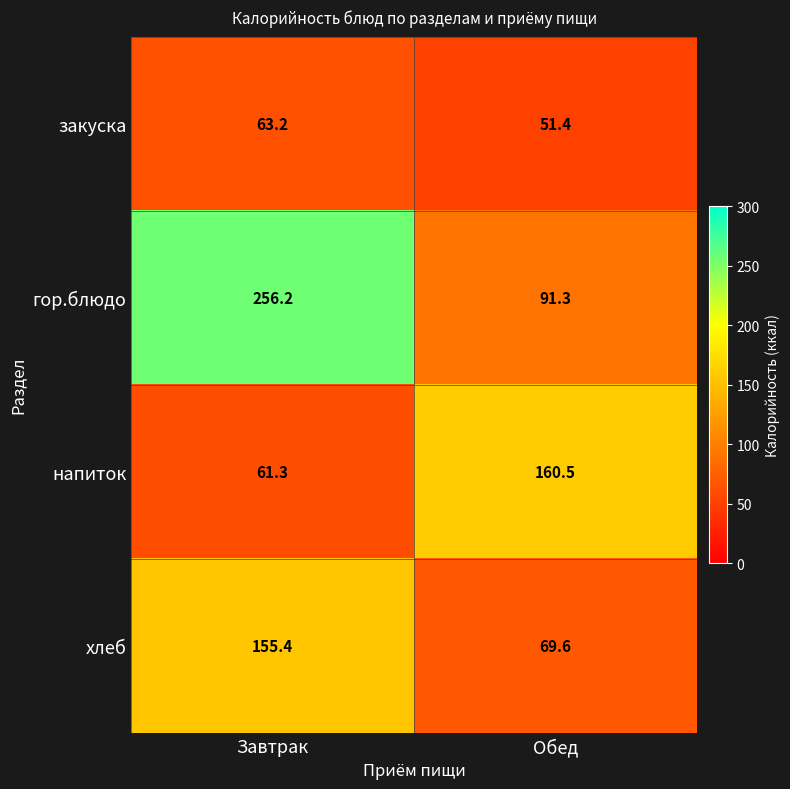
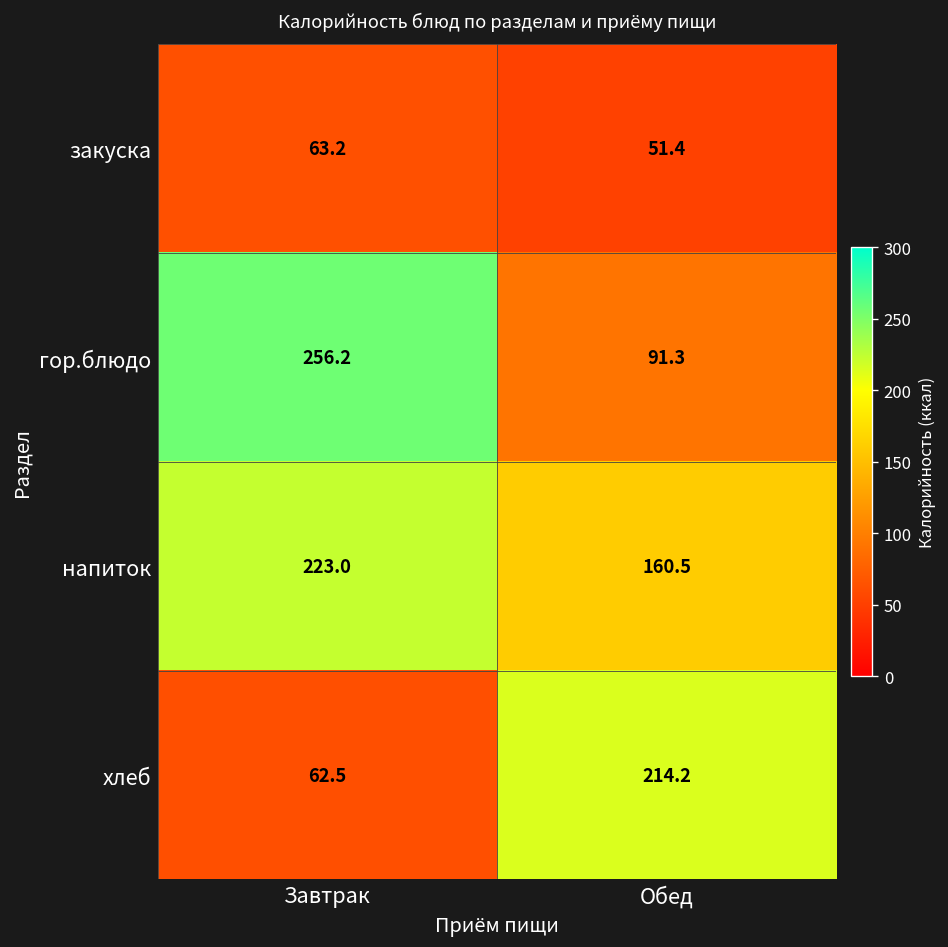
напиток, Завтрак: 61.3 -> 223.0
хлеб, Завтрак: 155.4 -> 62.5
хлеб, Обед: 69.6 -> 214.2
